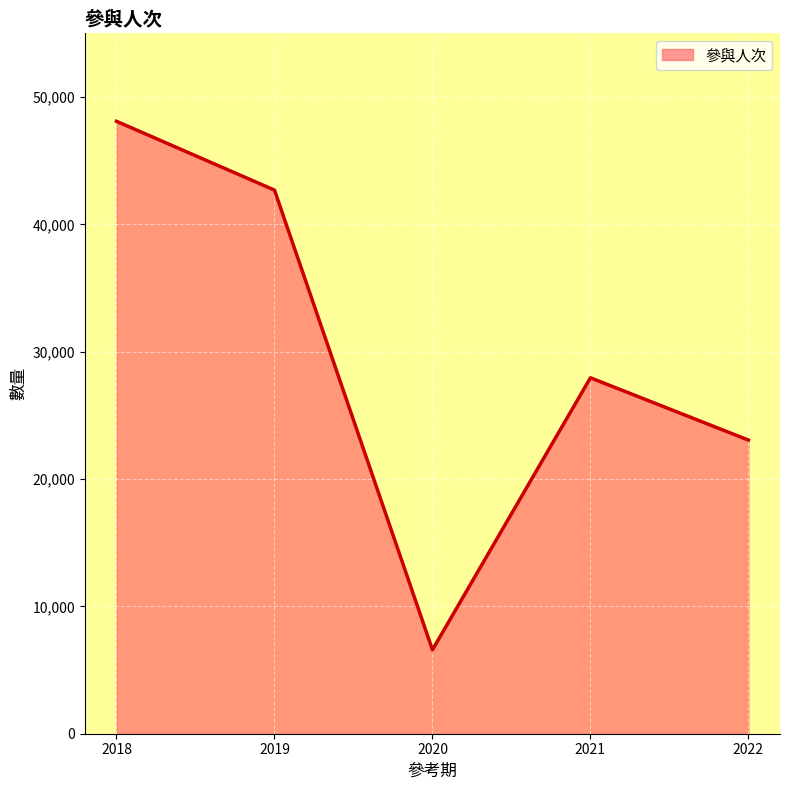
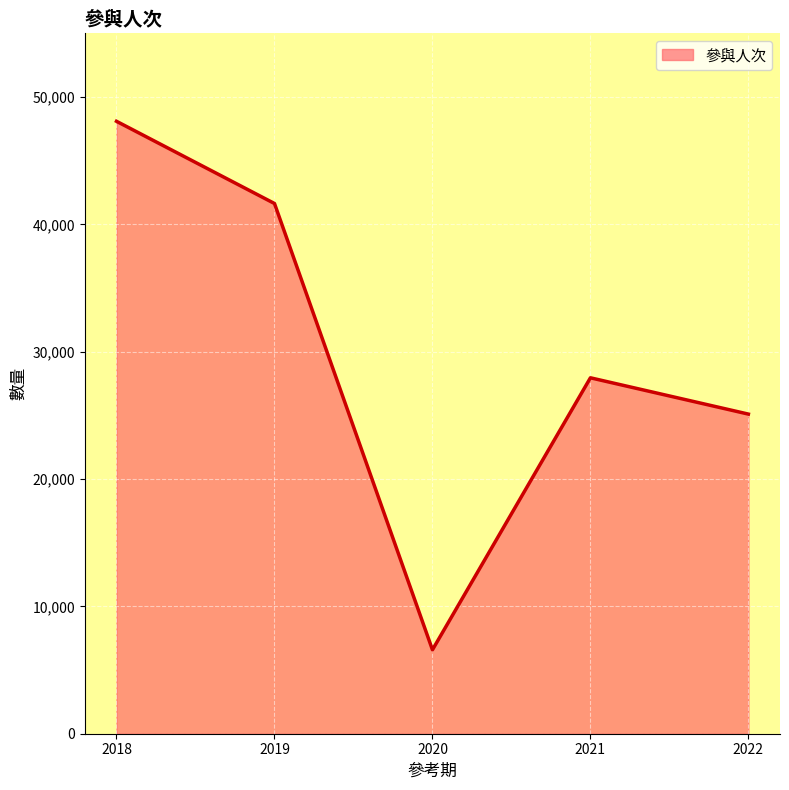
2019: 42,700 -> 41,600
2022: 23,100 -> 25,100
